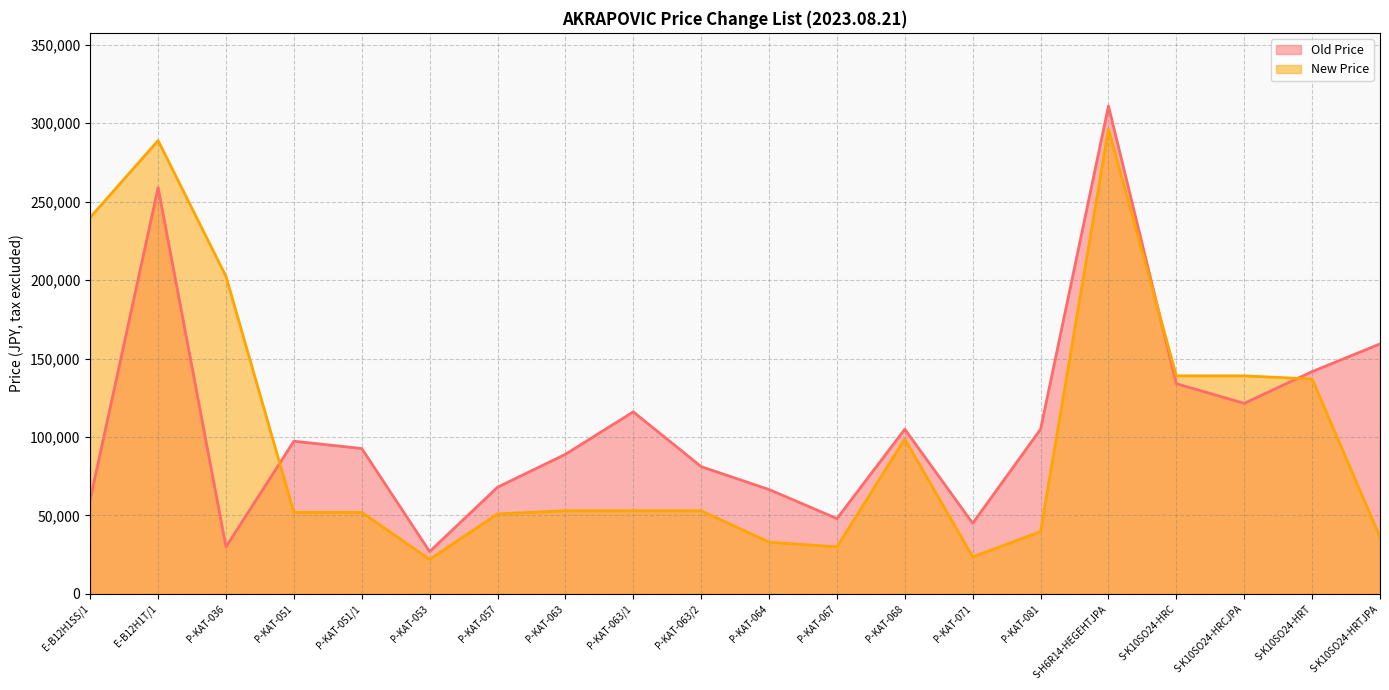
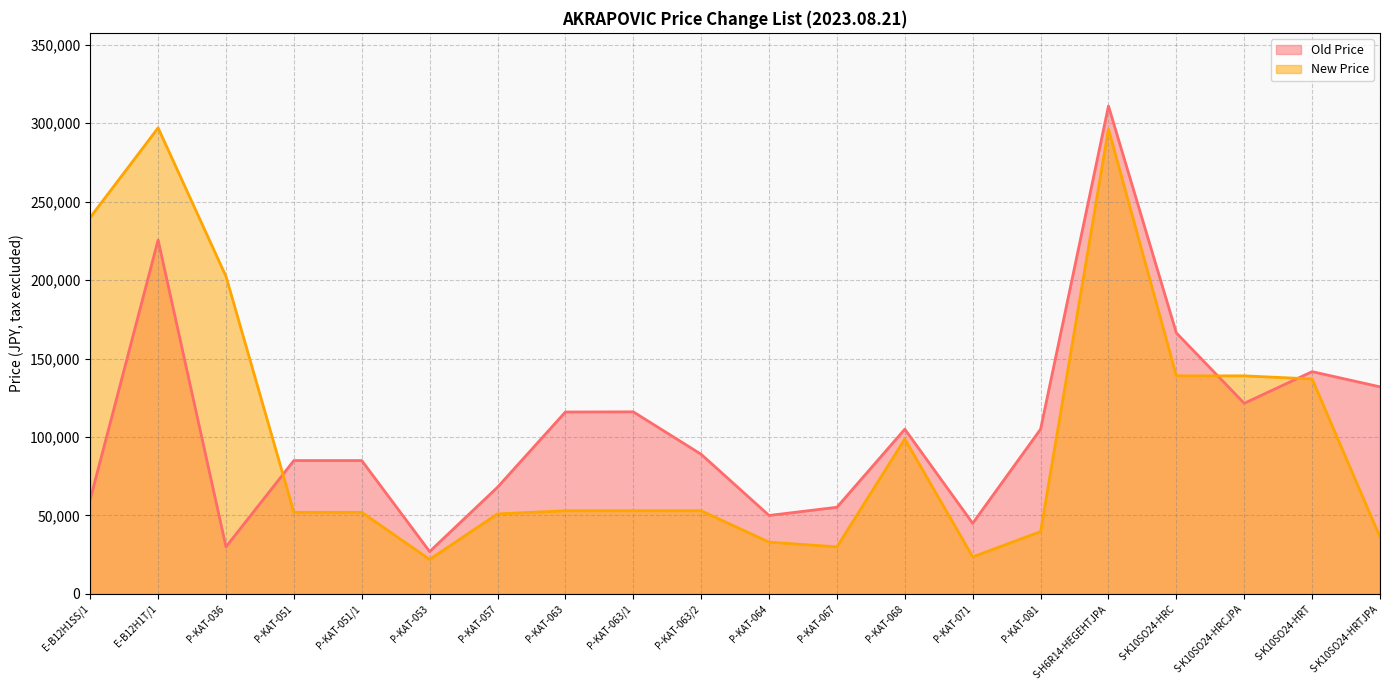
Old Price, E-B12H1T/1: 259,000 -> 226,000
New Price, E-B12H1T/1: 289,000 -> 297,000
Old Price, P-KAT-051: 97,000 -> 85,000
Old Price, P-KAT-051/1: 93,000 -> 85,000
Old Price, P-KAT-063: 89,000 -> 116,000
Old Price, P-KAT-063/2: 81,000 -> 89,000
Old Price, P-KAT-064: 67,000 -> 50,000
Old Price, P-KAT-067: 48,000 -> 55,000
Old Price, S-K10SO24-HRC: 134,000 -> 166,000
Old Price, S-K10SO24-HRTJPA: 159,000 -> 132,000
